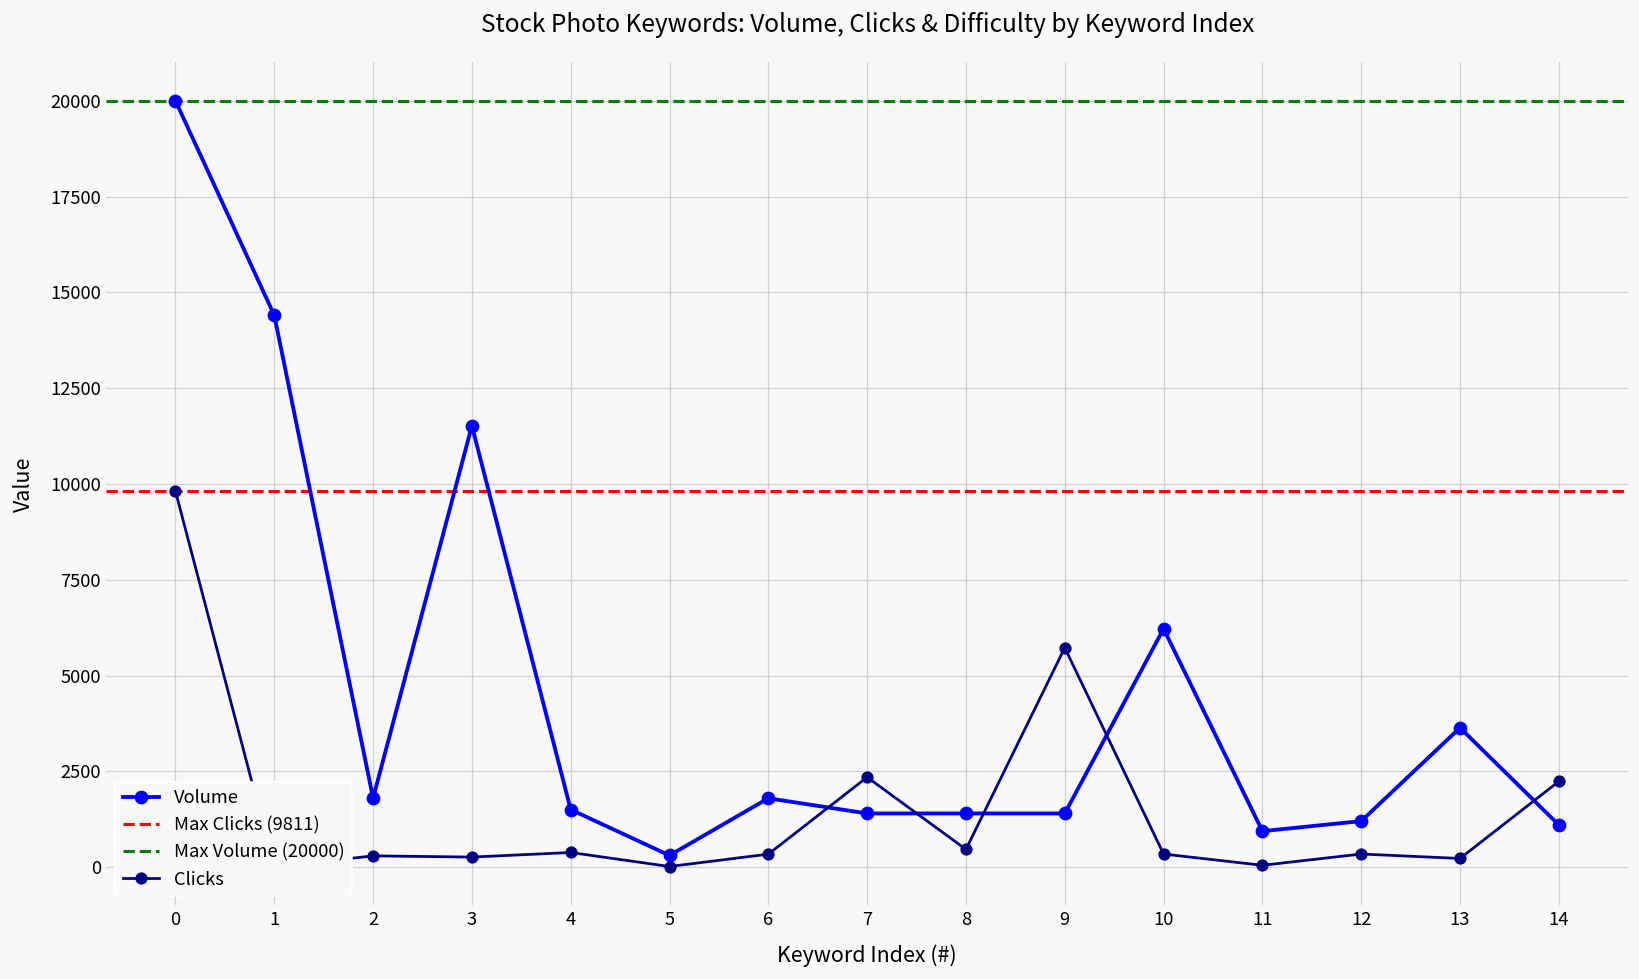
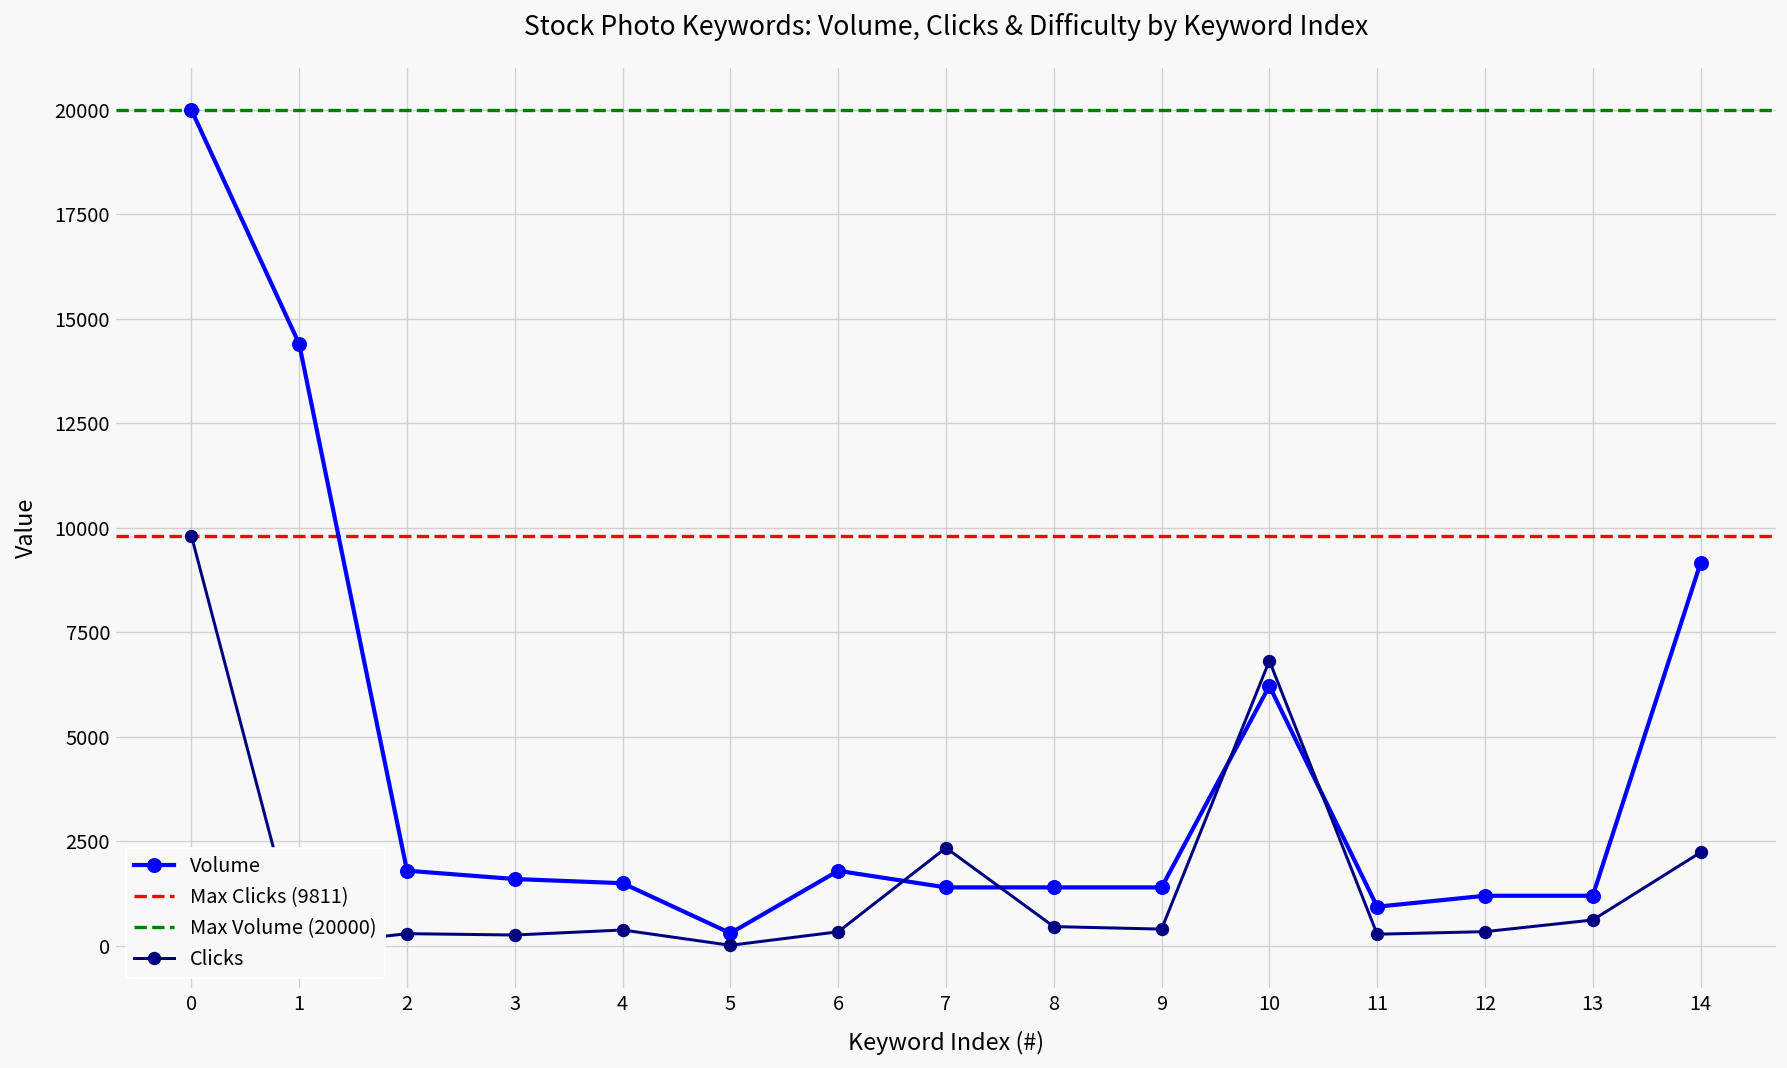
Volume, 3: 11500 -> 1600
Clicks, 9: 5700 -> 400
Clicks, 10: 300 -> 6800
Clicks, 11: 0 -> 300
Volume, 13: 3600 -> 1200
Clicks, 13: 200 -> 600
Volume, 14: 1100 -> 9200
